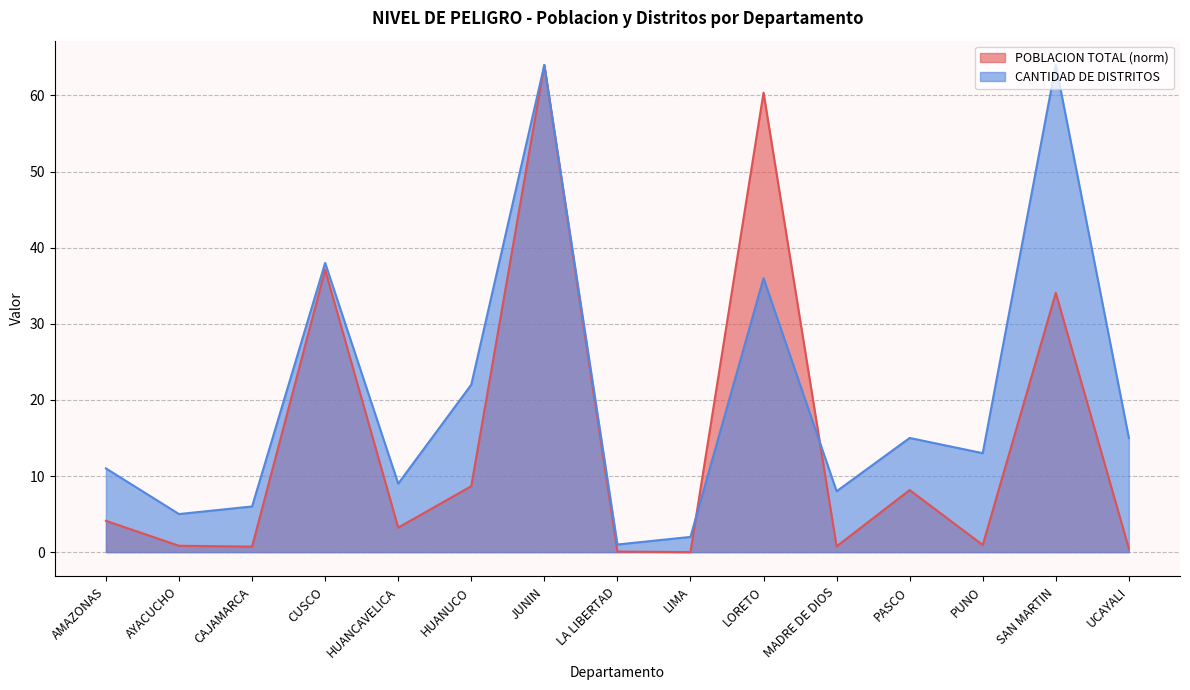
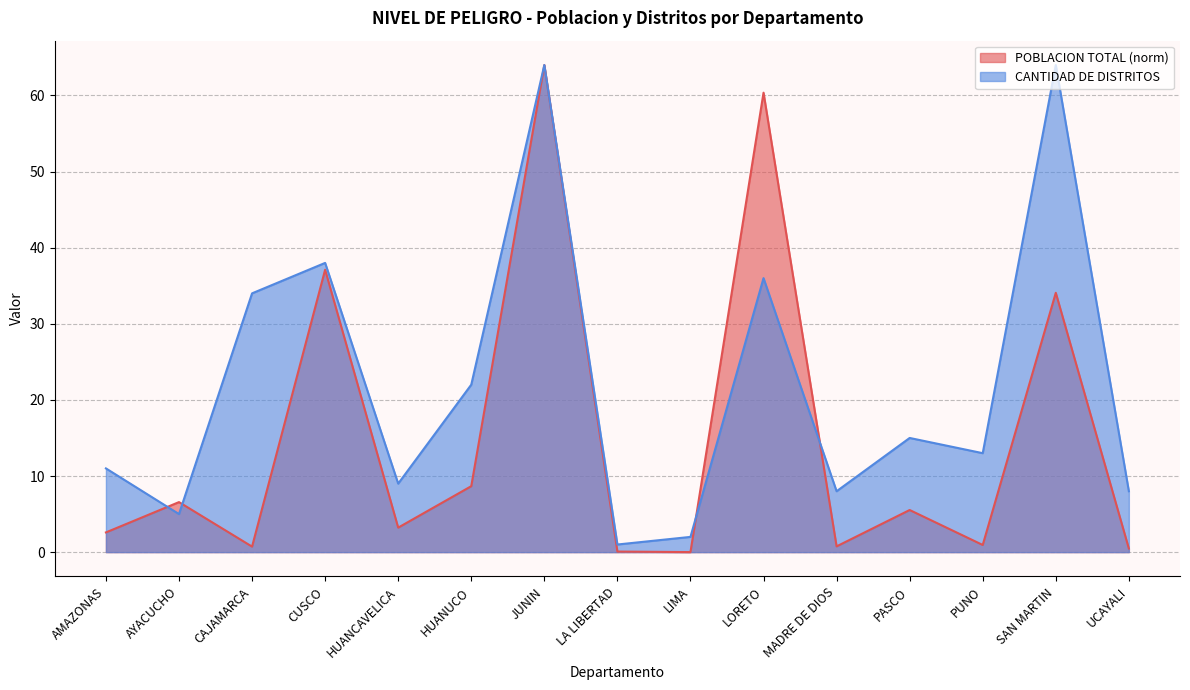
POBLACION TOTAL (norm), AMAZONAS: 4 -> 3
POBLACION TOTAL (norm), AYACUCHO: 1 -> 7
CANTIDAD DE DISTRITOS, CAJAMARCA: 6 -> 34
POBLACION TOTAL (norm), PASCO: 8 -> 6
CANTIDAD DE DISTRITOS, UCAYALI: 15 -> 8
